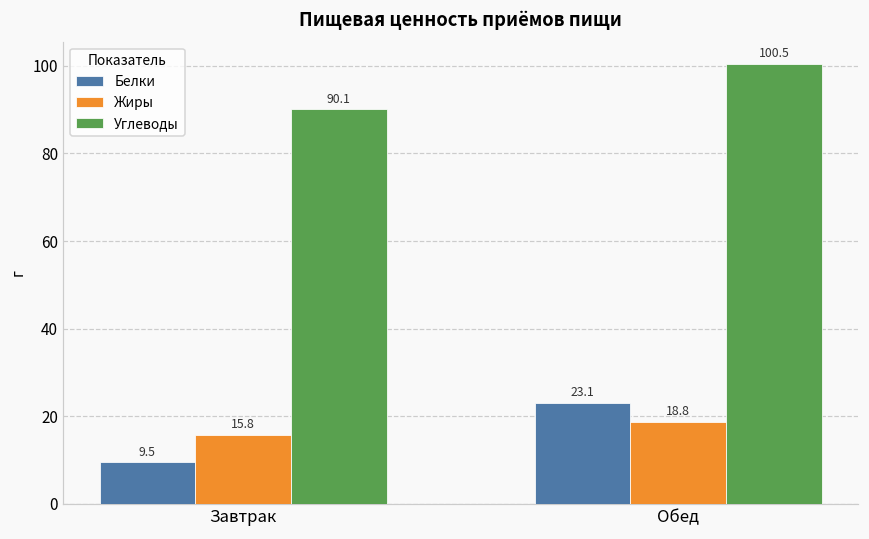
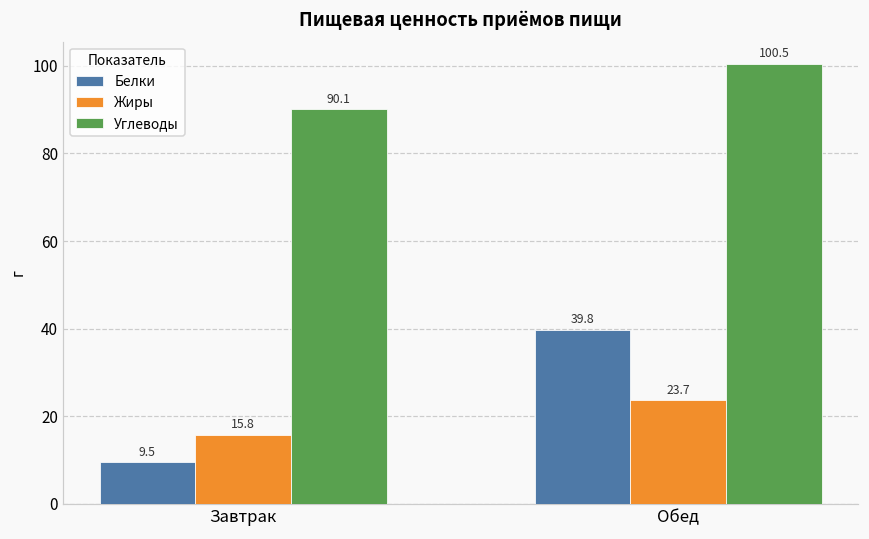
Белки, Обед: 23.1 -> 39.8
Жиры, Обед: 18.8 -> 23.7
